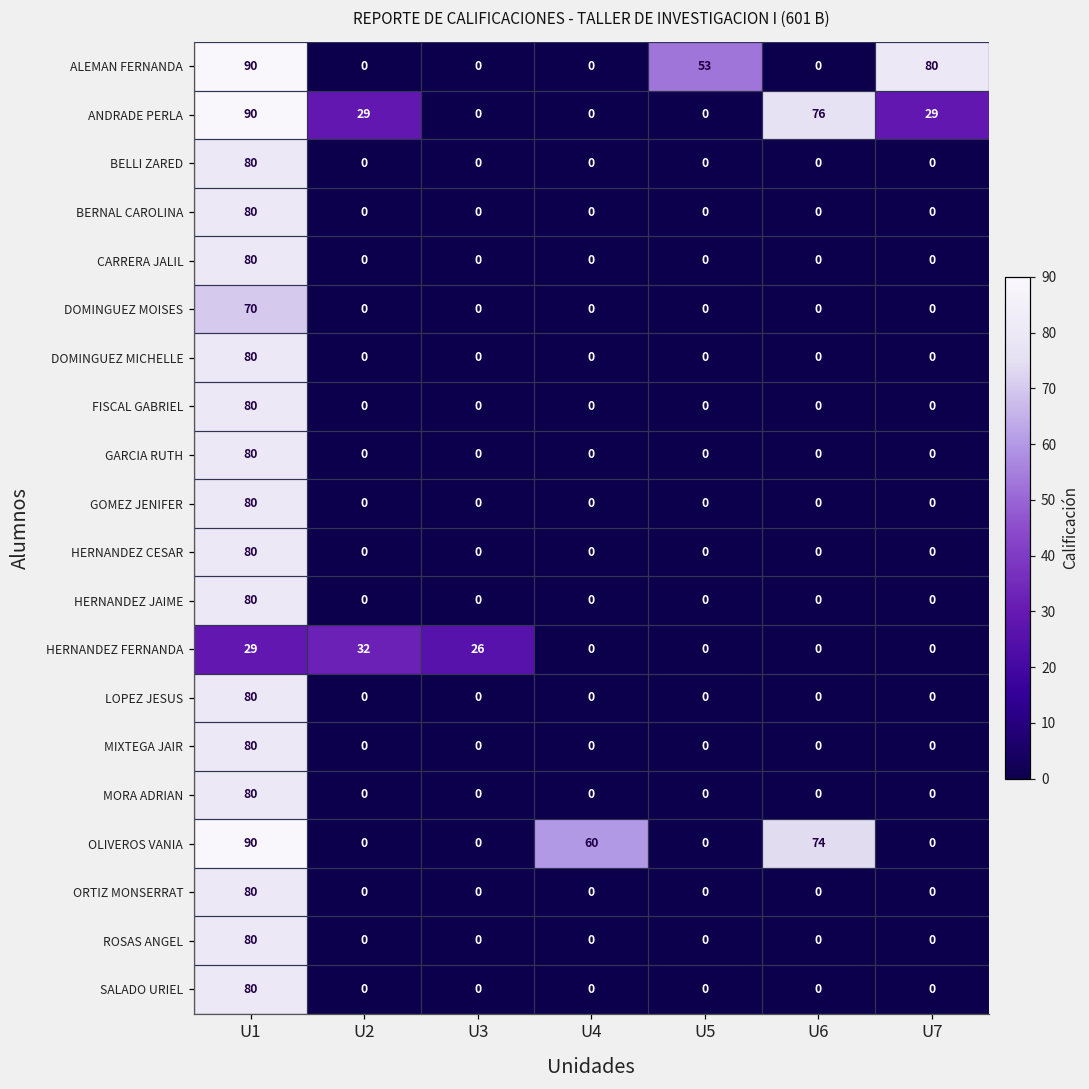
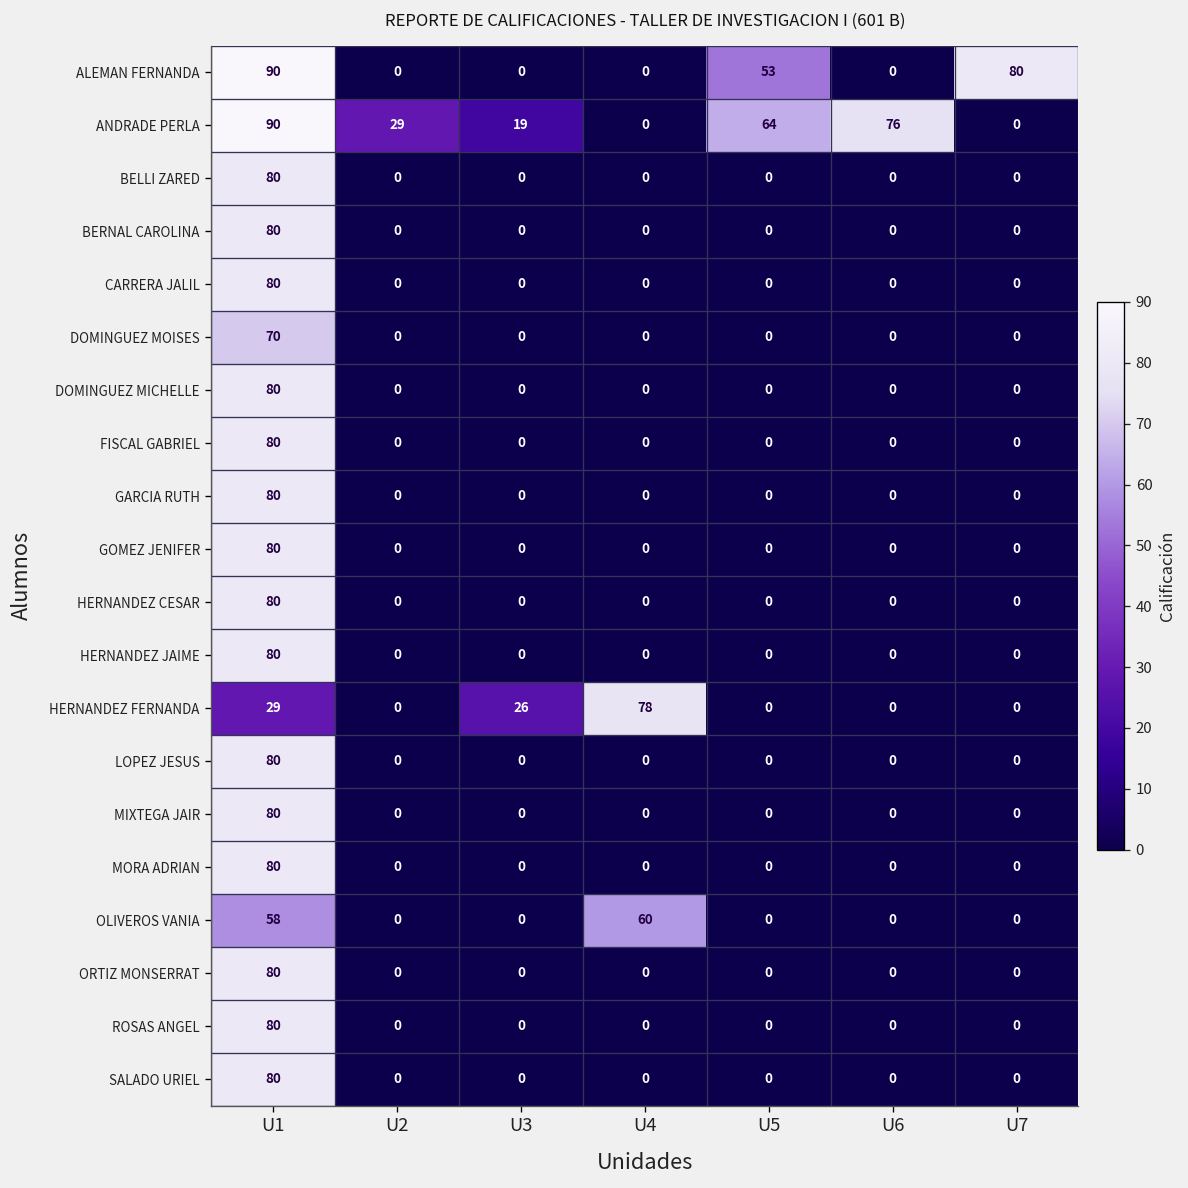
ANDRADE PERLA, U3: 0 -> 19
ANDRADE PERLA, U5: 0 -> 64
ANDRADE PERLA, U7: 29 -> 0
HERNANDEZ FERNANDA, U2: 32 -> 0
HERNANDEZ FERNANDA, U4: 0 -> 78
OLIVEROS VANIA, U1: 90 -> 58
OLIVEROS VANIA, U6: 74 -> 0
